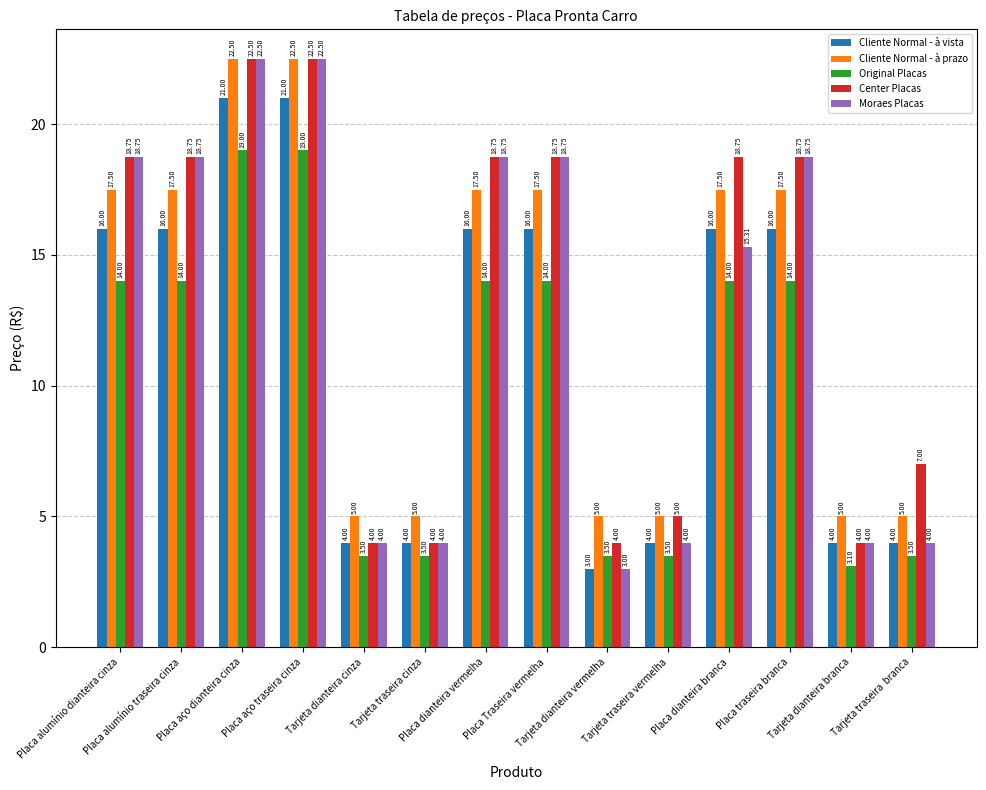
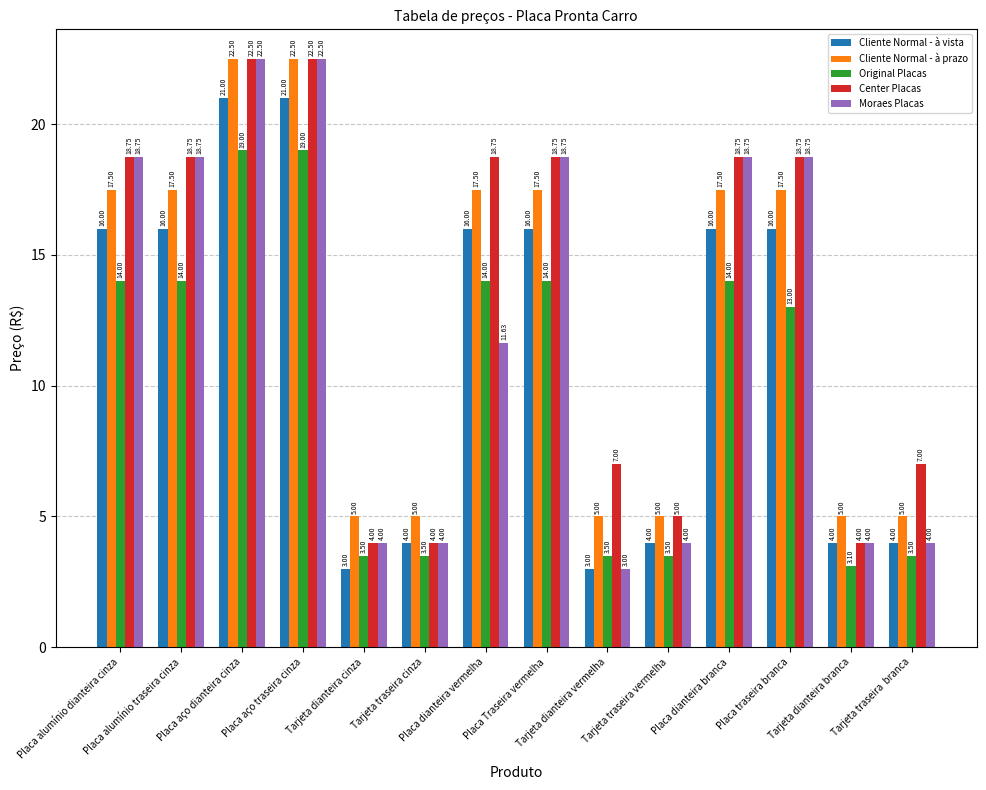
Cliente Normal - à vista, Tarjeta dianteira cinza: 4.00 -> 3.00
Moraes Placas, Placa dianteira vermelha: 18.75 -> 11.63
Center Placas, Tarjeta dianteira vermelha: 4.00 -> 7.00
Moraes Placas, Placa dianteira branca: 15.31 -> 18.75
Original Placas, Placa traseira branca: 14.00 -> 13.00
